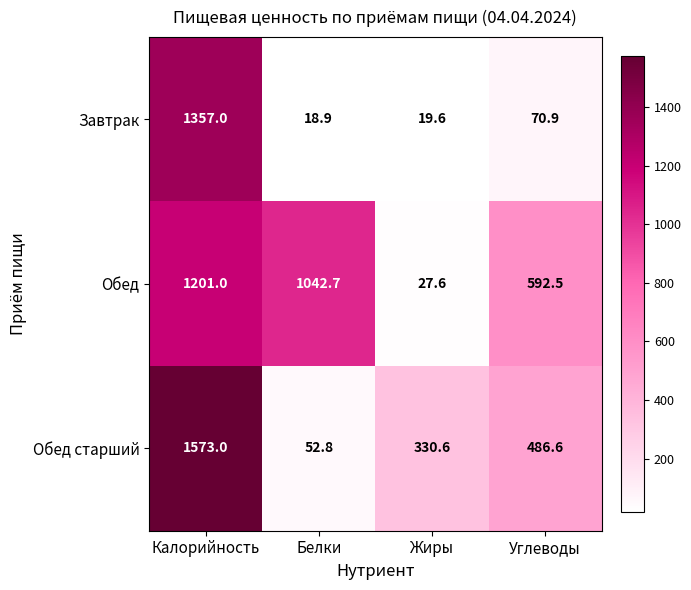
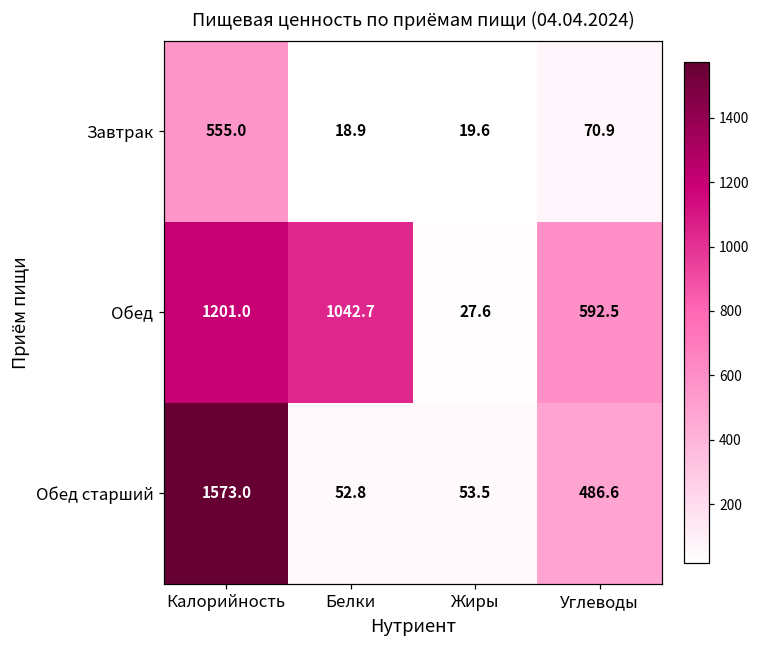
Завтрак, Калорийность: 1357.0 -> 555.0
Обед старший, Жиры: 330.6 -> 53.5
